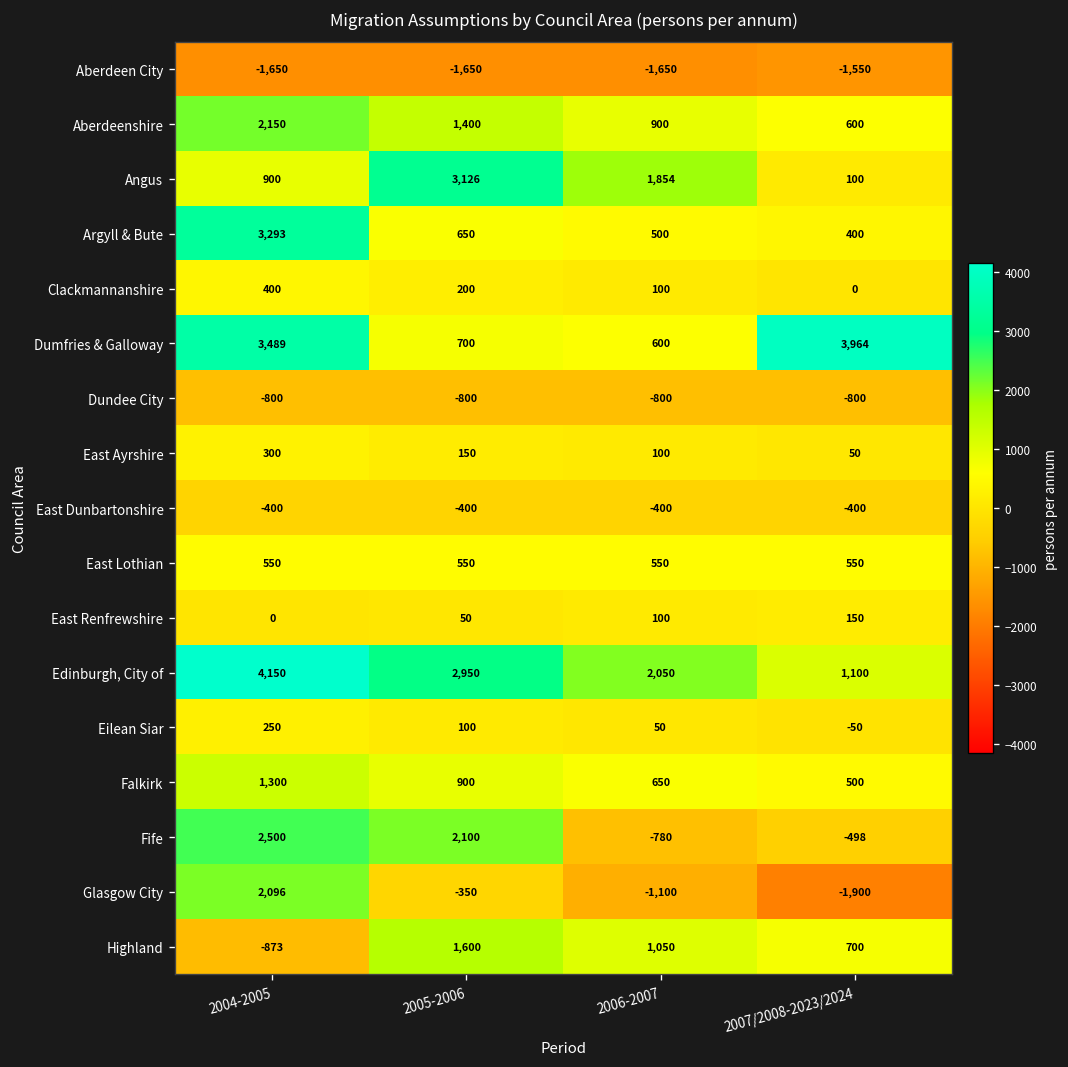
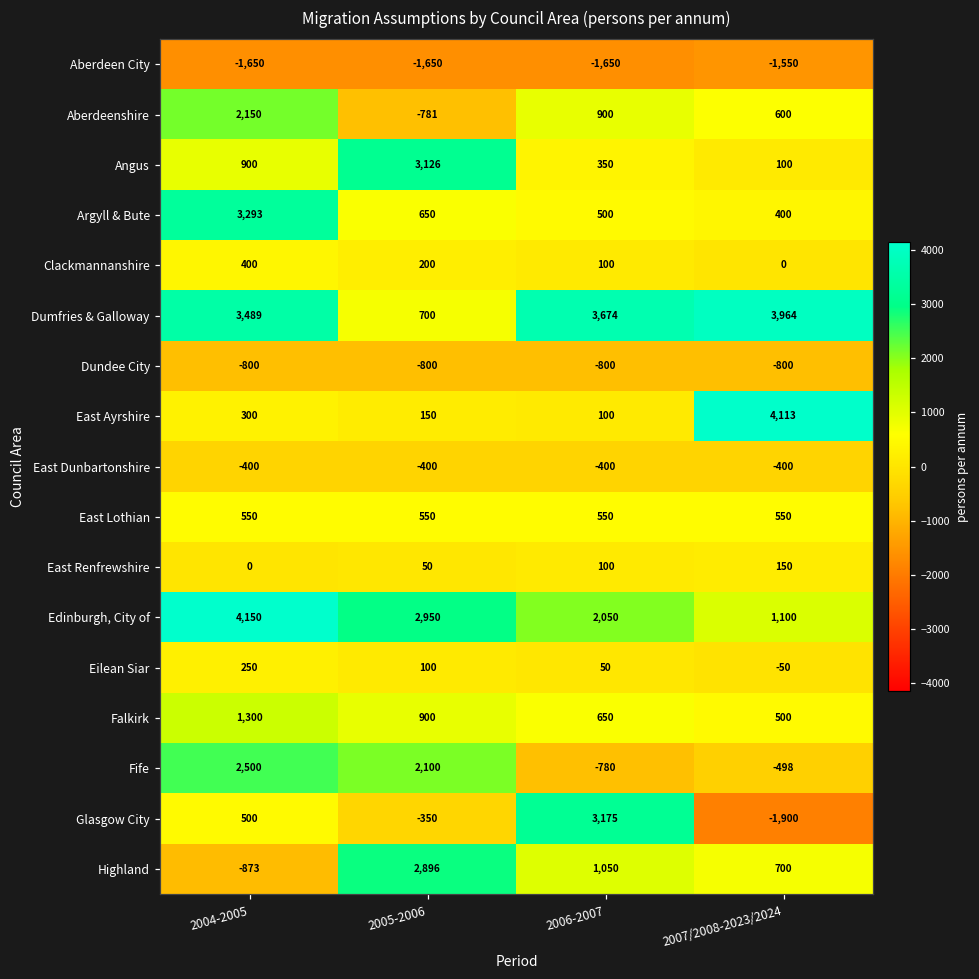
Aberdeenshire, 2005-2006: 1,400 -> -781
Angus, 2006-2007: 1,854 -> 350
Dumfries & Galloway, 2006-2007: 600 -> 3,674
East Ayrshire, 2007/2008-2023/2024: 50 -> 4,113
Glasgow City, 2004-2005: 2,096 -> 500
Glasgow City, 2006-2007: -1,100 -> 3,175
Highland, 2005-2006: 1,600 -> 2,896
